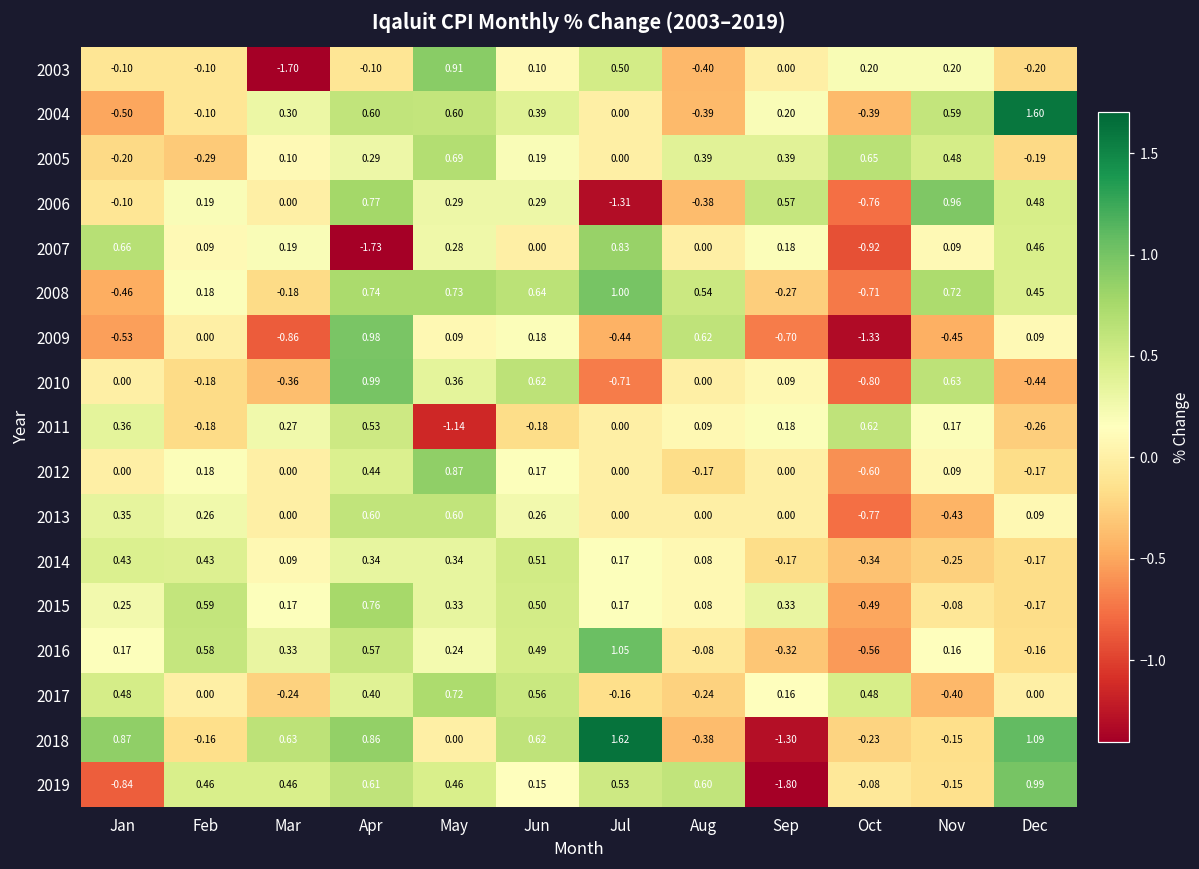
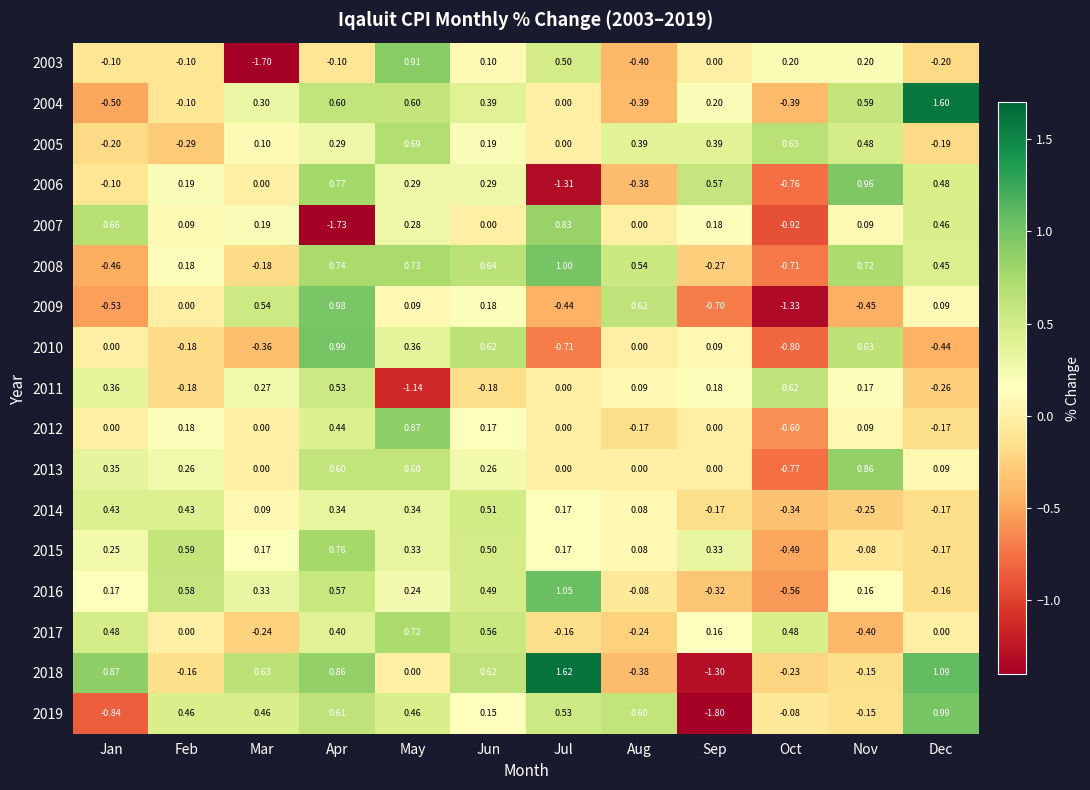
2009, Mar: -0.86 -> 0.54
2013, Nov: -0.43 -> 0.86
